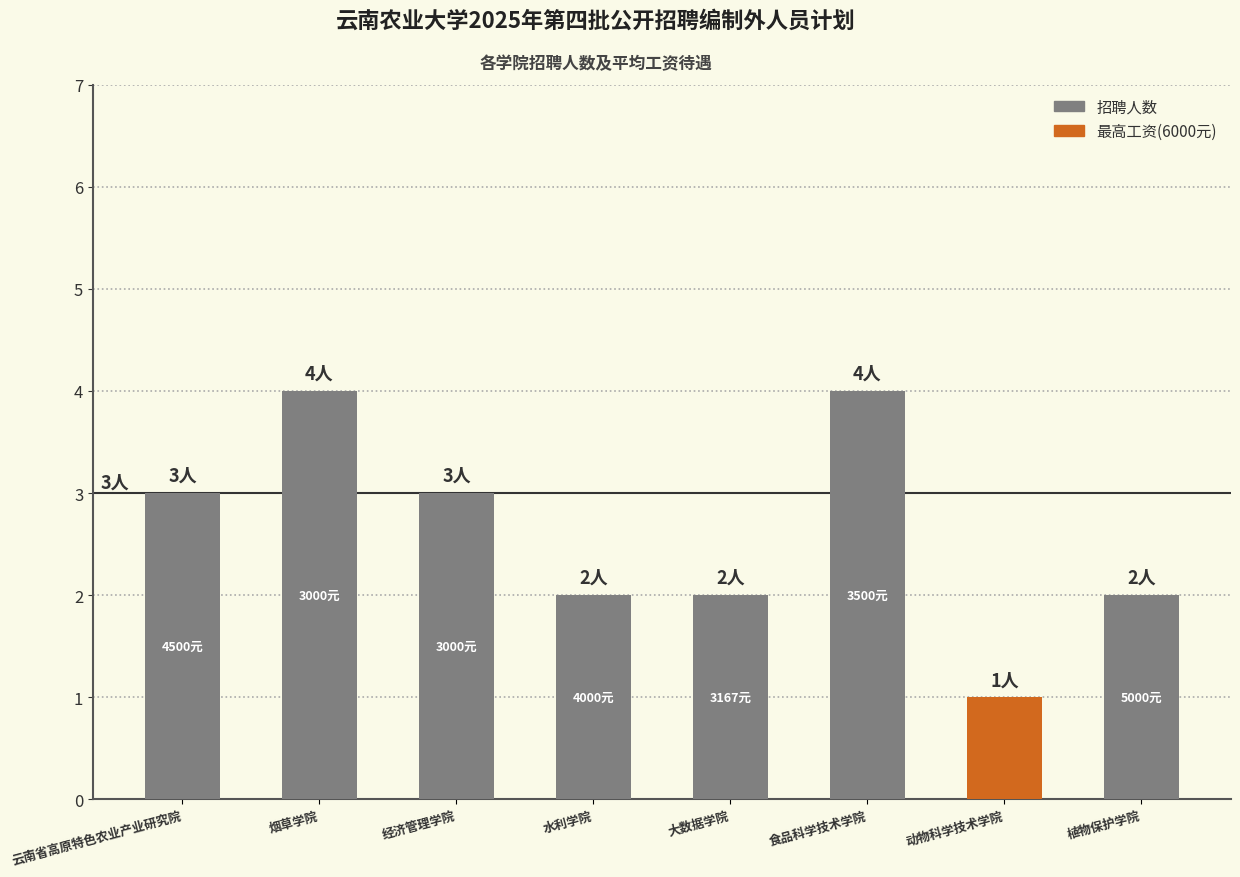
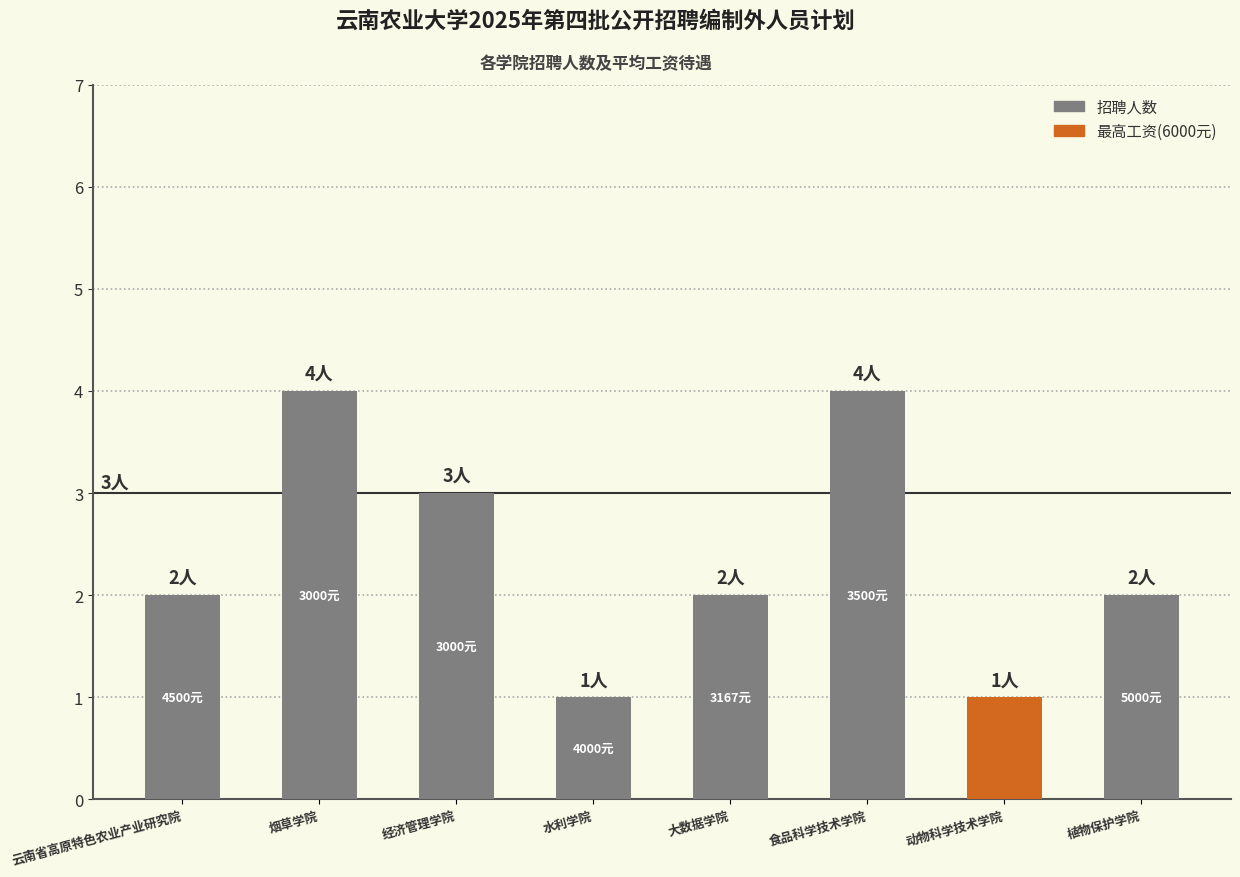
招聘人数, 云南省高原特色农业产业研究院: 3人 -> 2人
招聘人数, 水利学院: 2人 -> 1人
